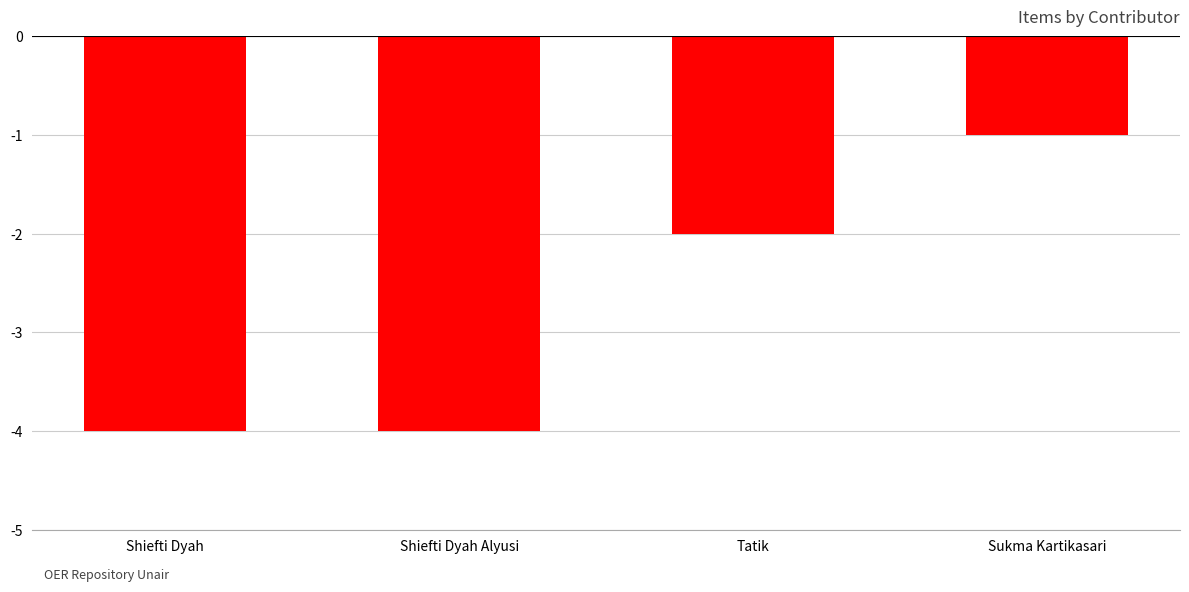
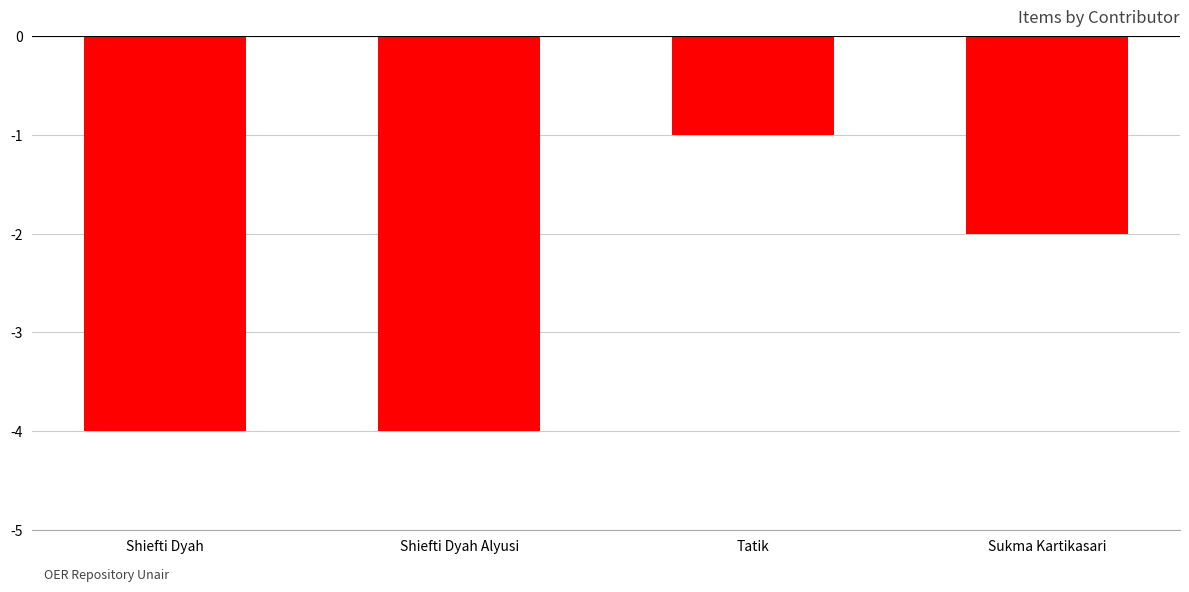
Tatik: -2 -> -1
Sukma Kartikasari: -1 -> -2
